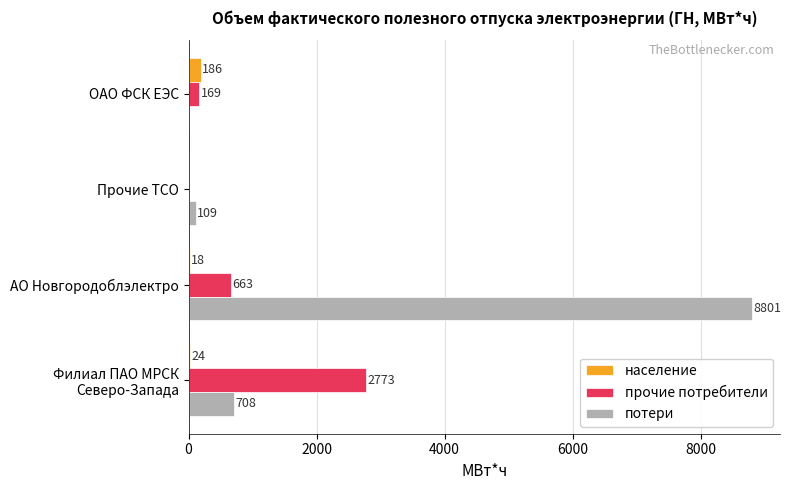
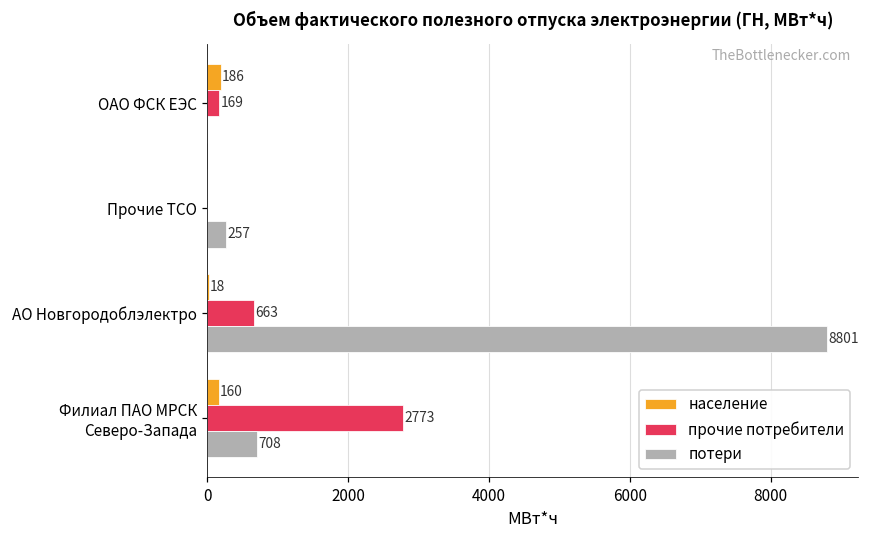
потери, Прочие ТСО: 109 -> 257
население, Филиал ПАО МРСК Северо-Запада: 24 -> 160
